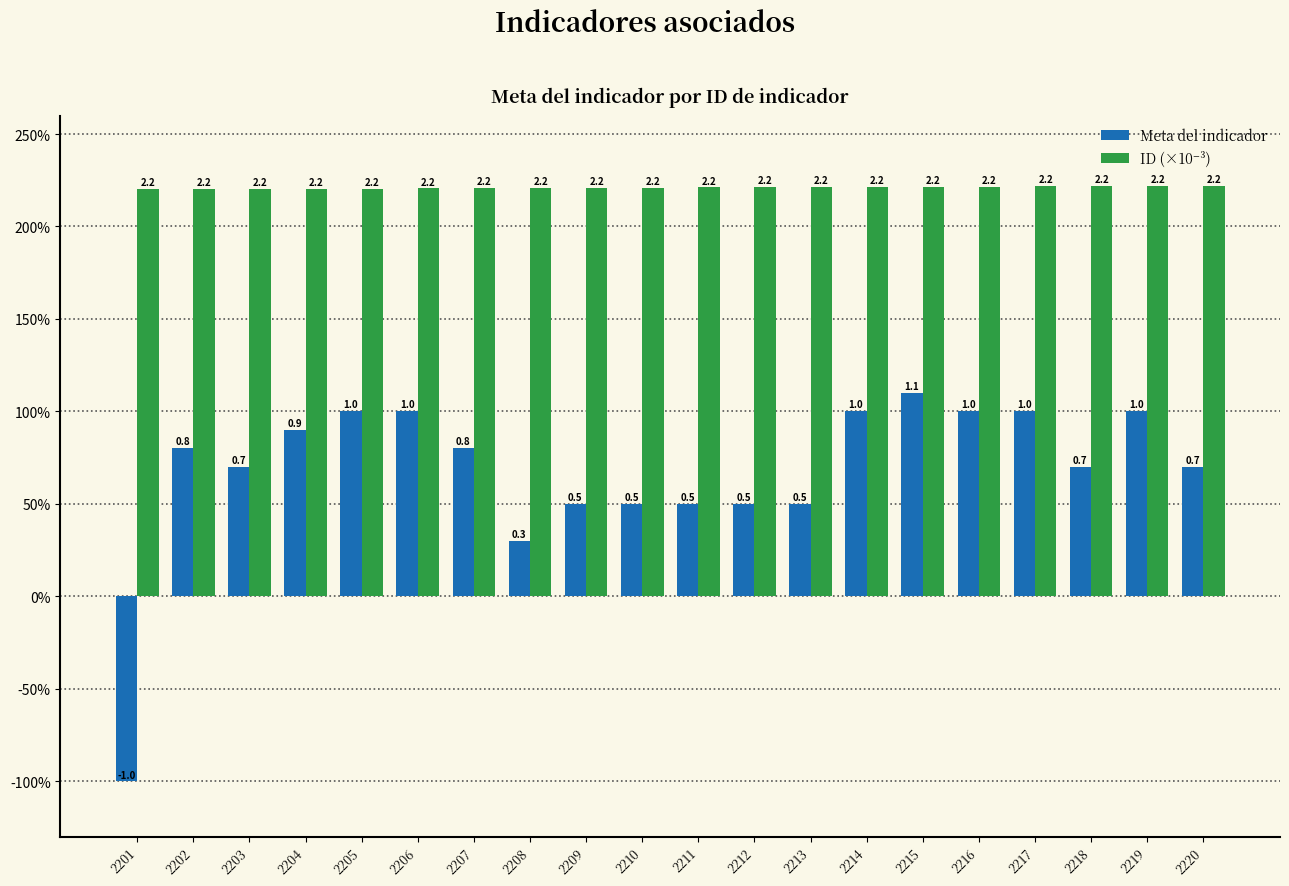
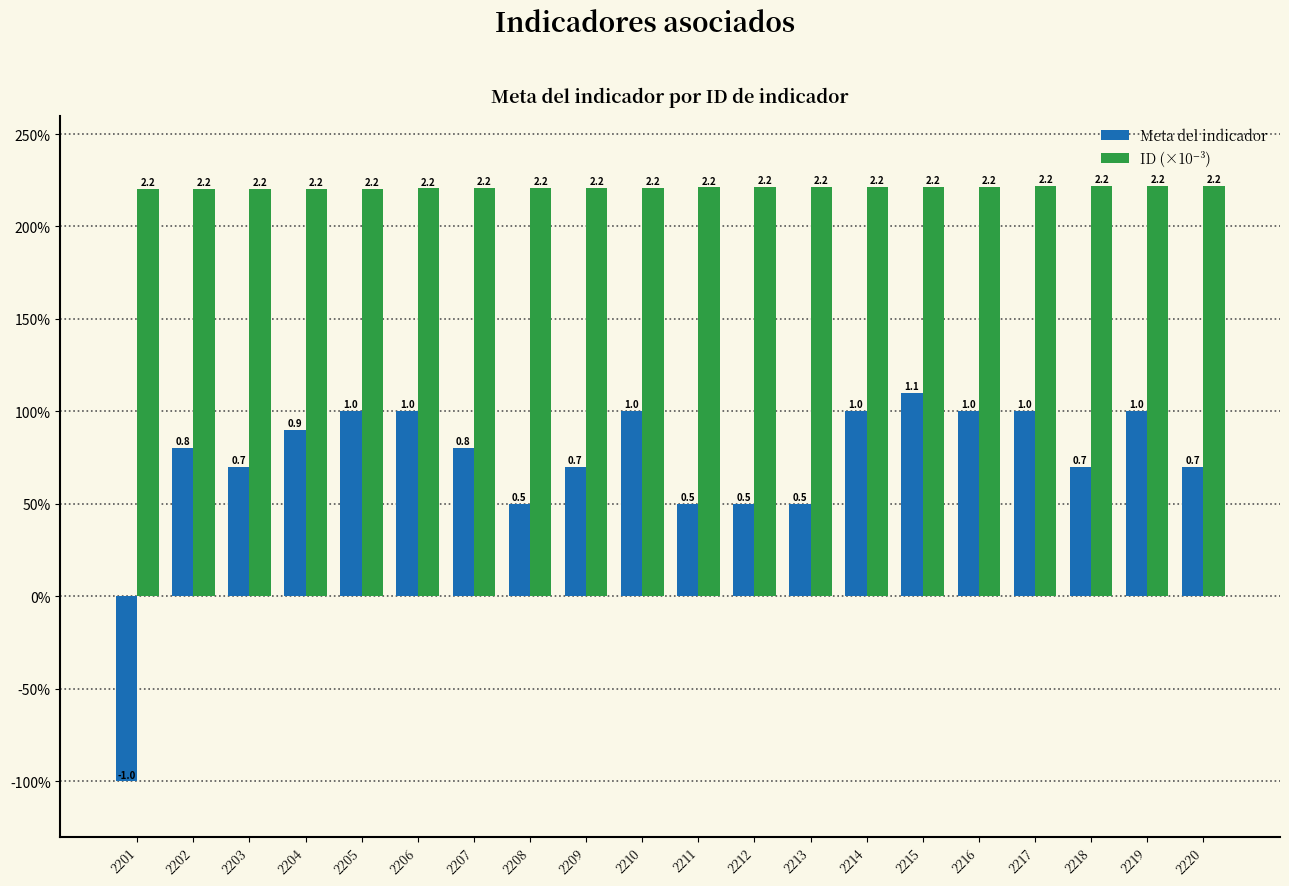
Meta del indicador, 2208: 0.3 -> 0.5
Meta del indicador, 2209: 0.5 -> 0.7
Meta del indicador, 2210: 0.5 -> 1.0
